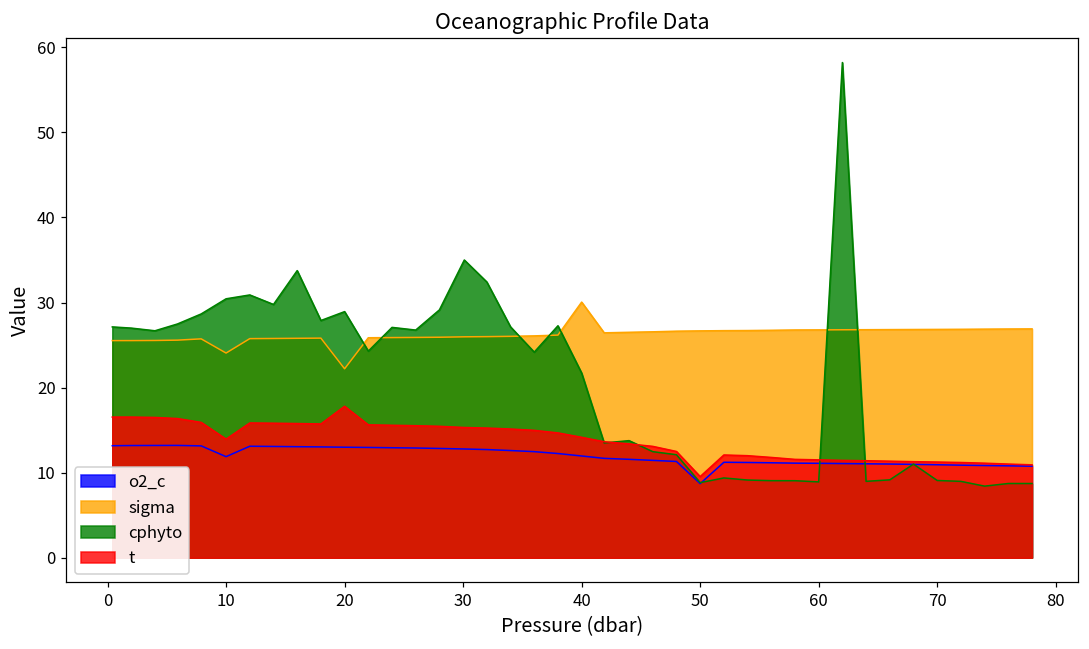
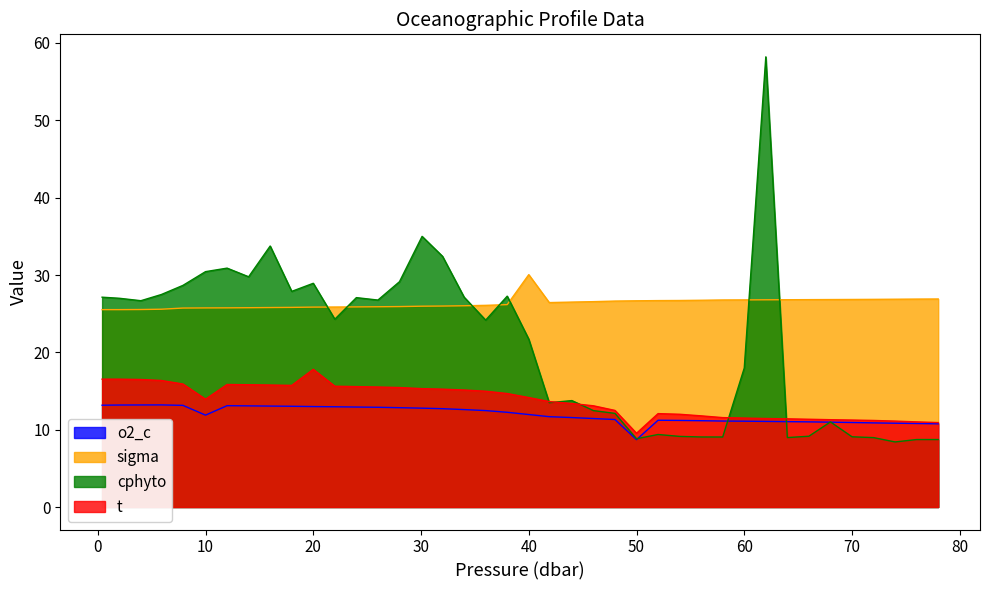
sigma, 10: 24 -> 26
sigma, 20: 22 -> 26
cphyto, 60: 9 -> 18
